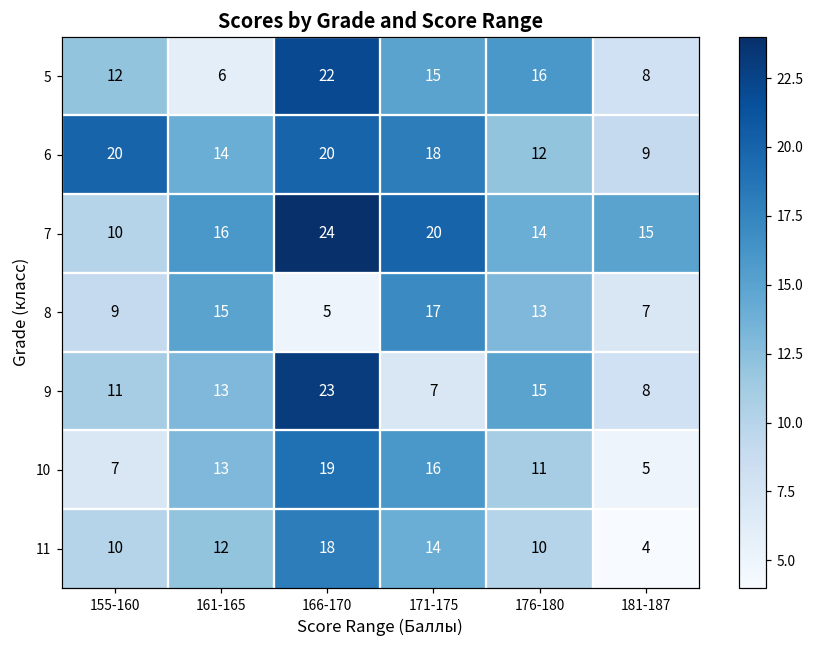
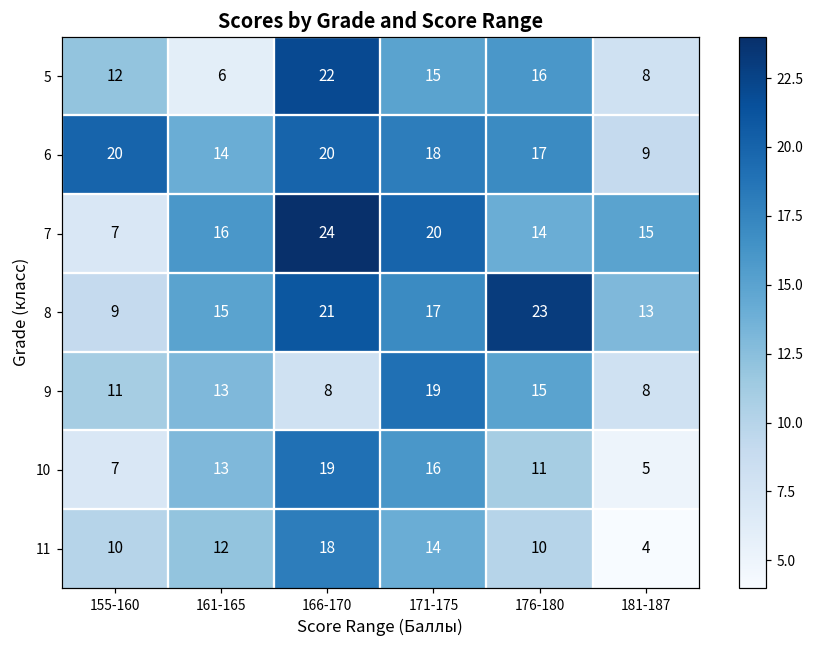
6, 176-180: 12 -> 17
7, 155-160: 10 -> 7
8, 166-170: 5 -> 21
8, 176-180: 13 -> 23
8, 181-187: 7 -> 13
9, 166-170: 23 -> 8
9, 171-175: 7 -> 19
